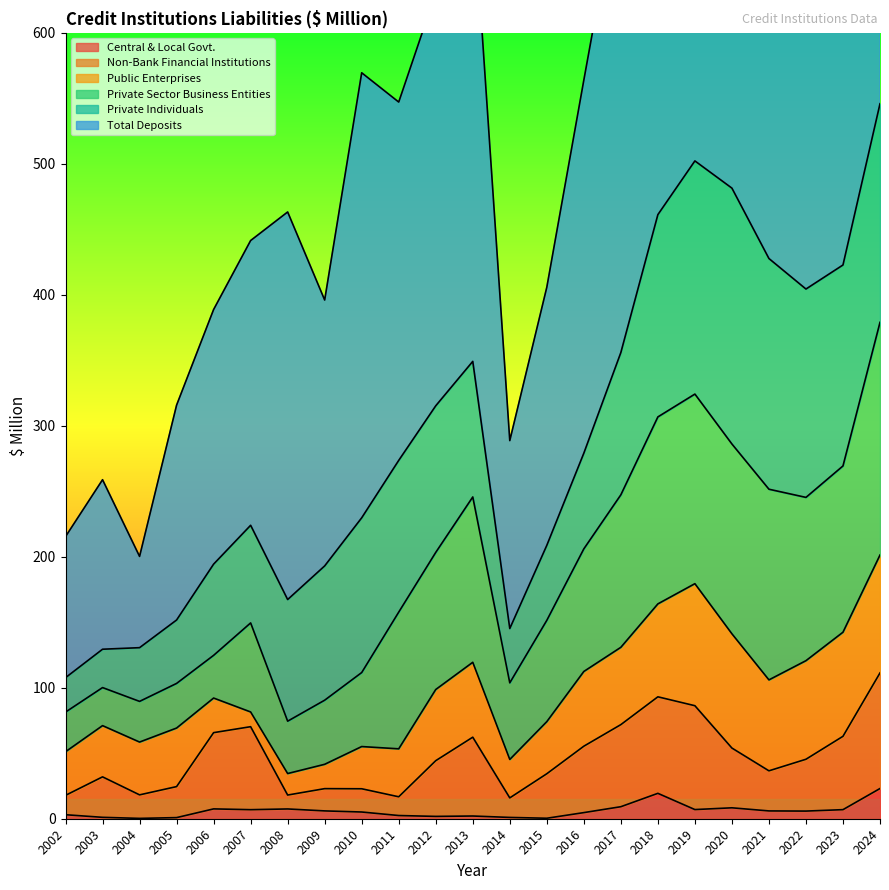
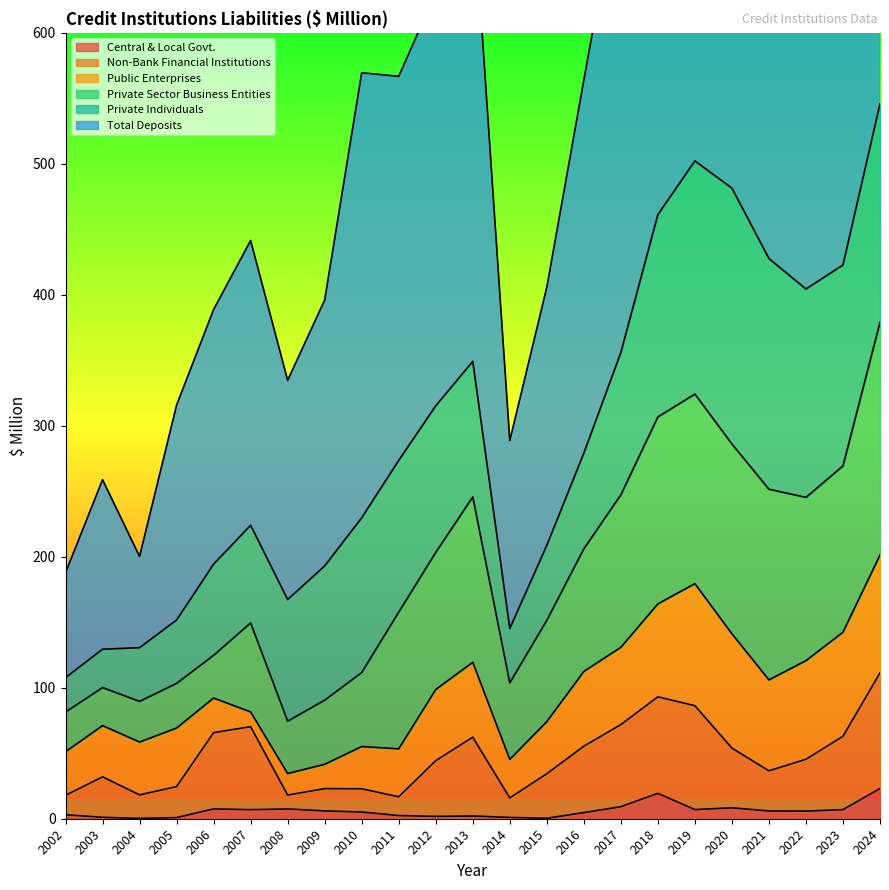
Total Deposits, 2002: 108 -> 80
Total Deposits, 2008: 296 -> 167
Total Deposits, 2011: 274 -> 293
